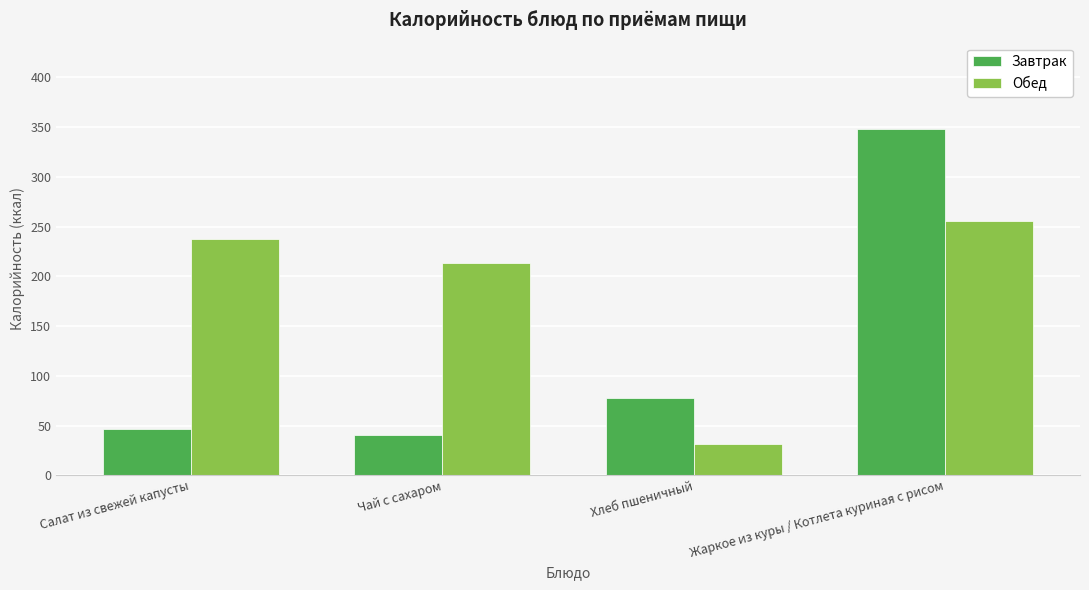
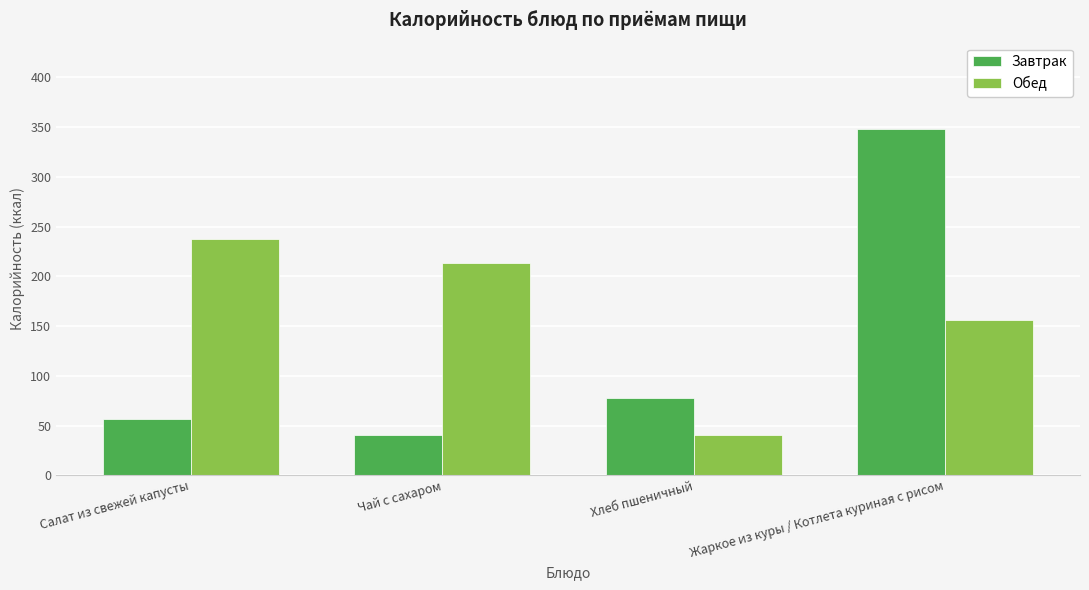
Завтрак, Салат из свежей капусты: 50 -> 60
Обед, Хлеб пшеничный: 30 -> 40
Обед, Жаркое из куры / Котлета куриная с рисом: 260 -> 160
